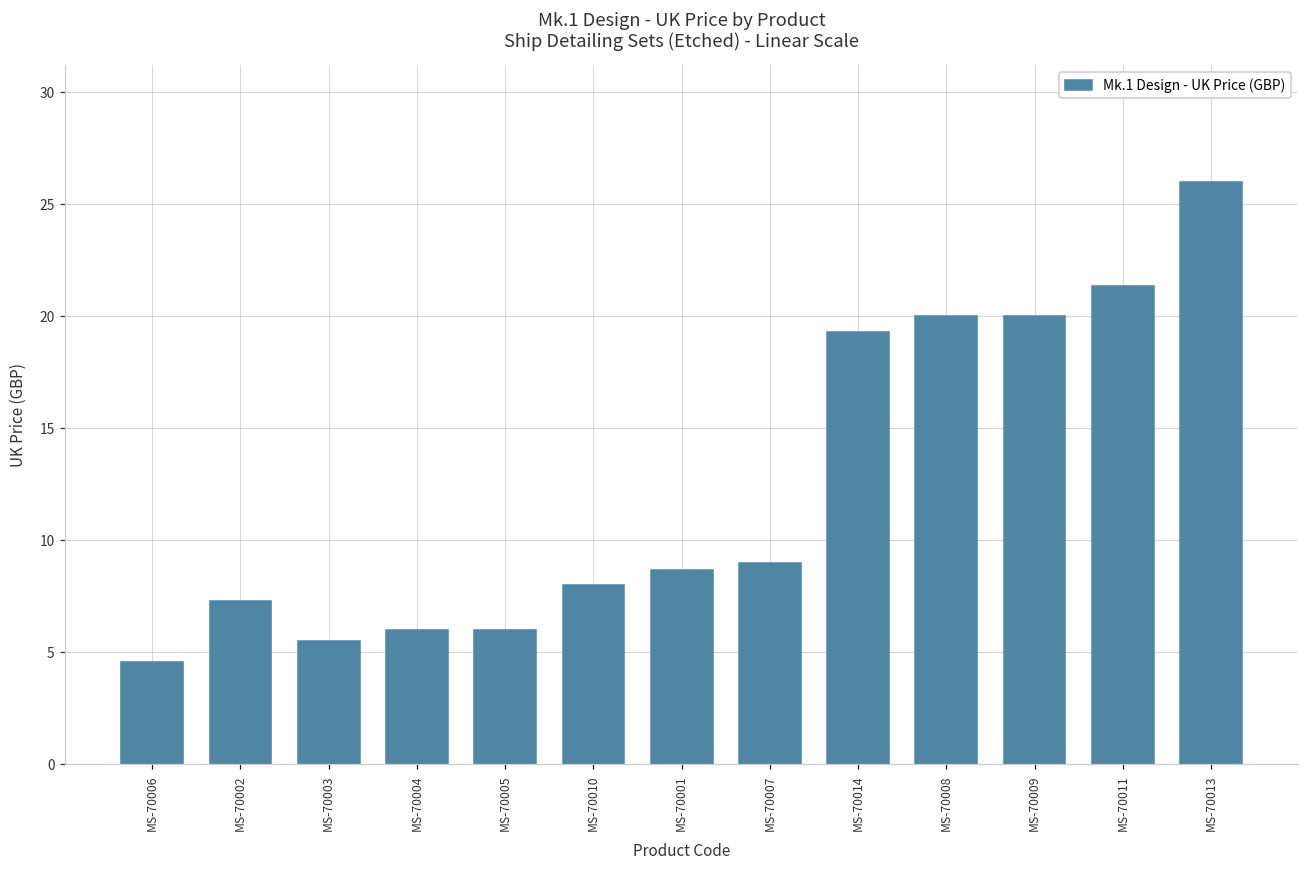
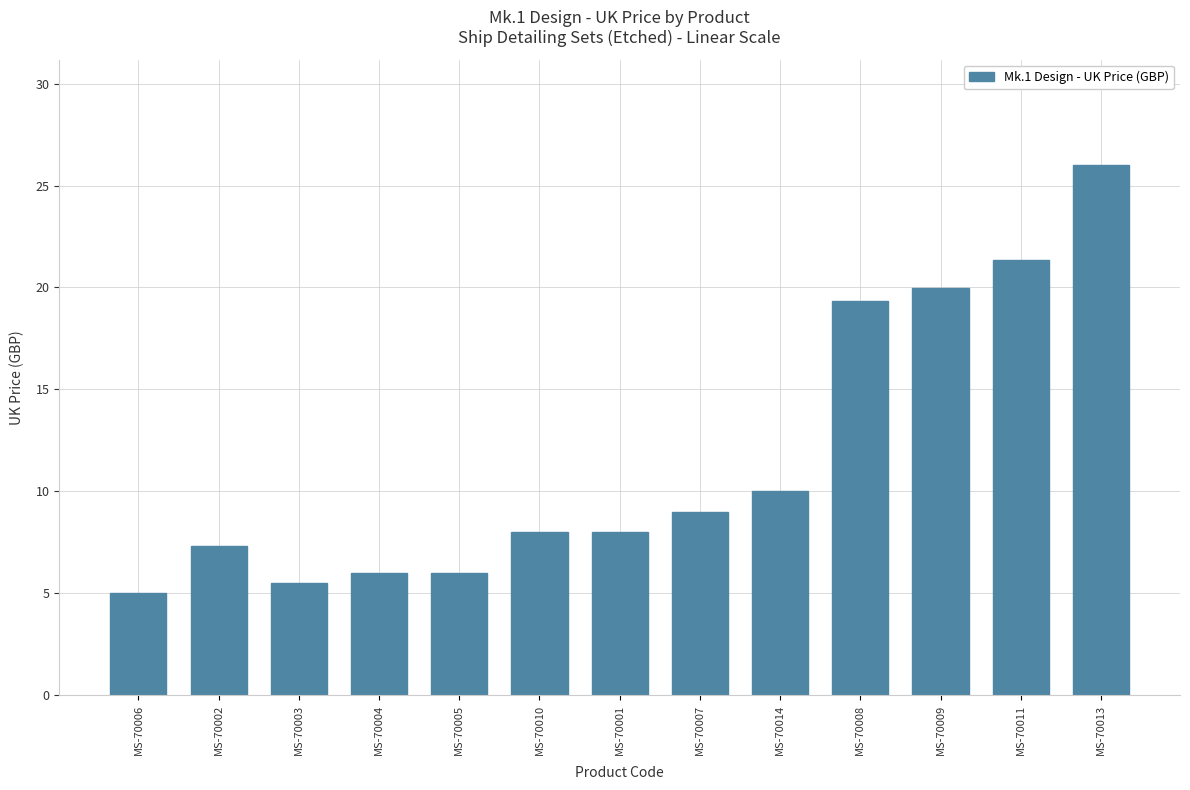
MS-70006: 4.6 -> 5.0
MS-70001: 8.7 -> 8.0
MS-70014: 19.3 -> 10.0
MS-70008: 20.0 -> 19.3
